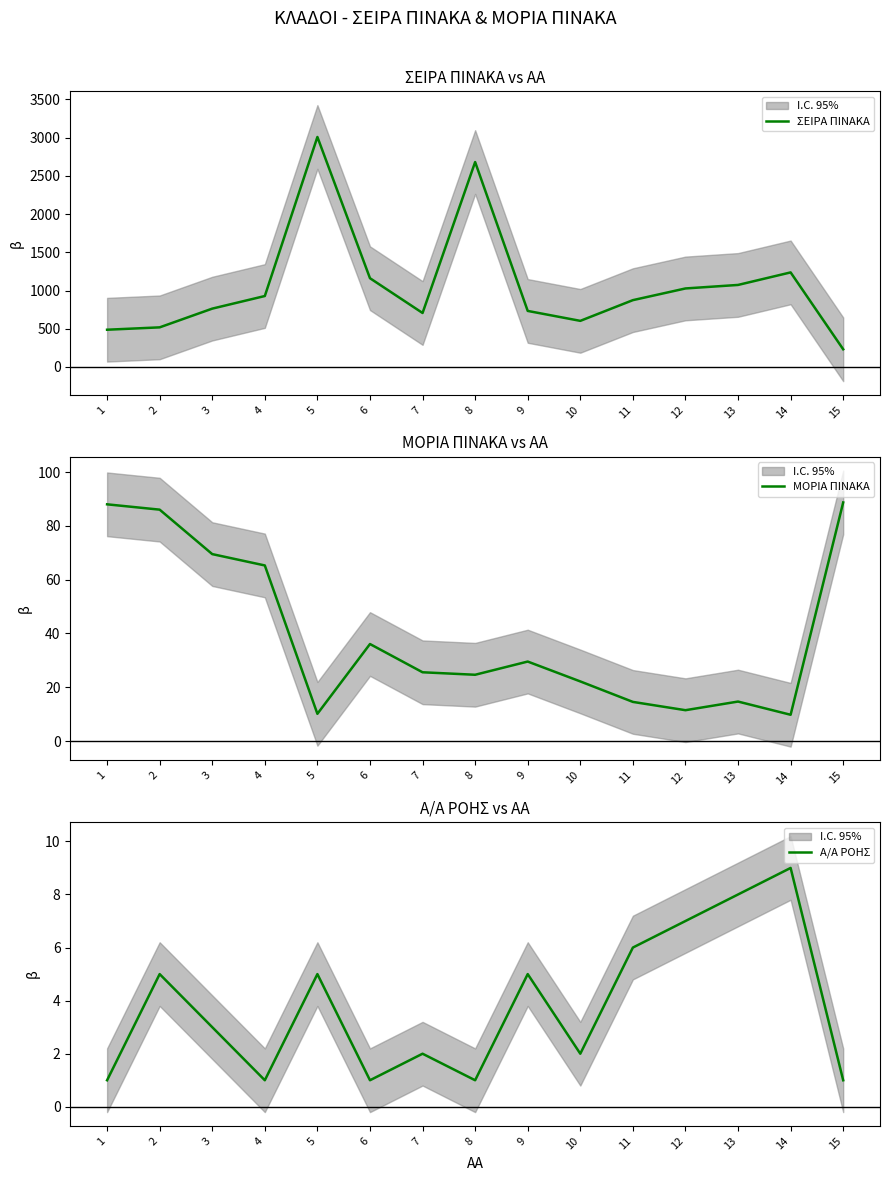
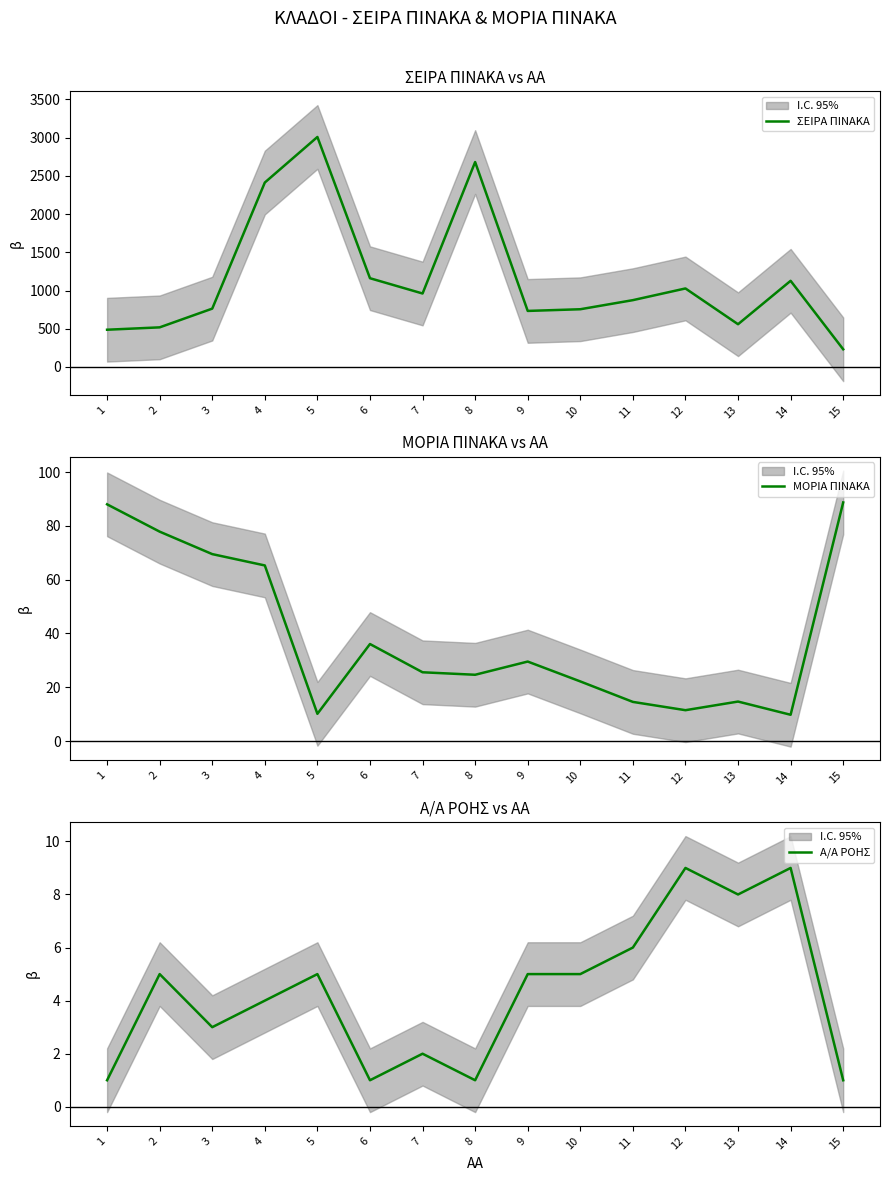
ΣΕΙΡΑ ΠΙΝΑΚΑ vs ΑΑ, ΣΕΙΡΑ ΠΙΝΑΚΑ, 4: 900 -> 2400
ΣΕΙΡΑ ΠΙΝΑΚΑ vs ΑΑ, ΣΕΙΡΑ ΠΙΝΑΚΑ, 7: 700 -> 1000
ΣΕΙΡΑ ΠΙΝΑΚΑ vs ΑΑ, ΣΕΙΡΑ ΠΙΝΑΚΑ, 10: 600 -> 800
ΣΕΙΡΑ ΠΙΝΑΚΑ vs ΑΑ, ΣΕΙΡΑ ΠΙΝΑΚΑ, 13: 1100 -> 600
ΣΕΙΡΑ ΠΙΝΑΚΑ vs ΑΑ, ΣΕΙΡΑ ΠΙΝΑΚΑ, 14: 1200 -> 1100
ΜΟΡΙΑ ΠΙΝΑΚΑ vs ΑΑ, ΜΟΡΙΑ ΠΙΝΑΚΑ, 2: 86 -> 78
Α/Α ΡΟΗΣ vs ΑΑ, Α/Α ΡΟΗΣ, 4: 1 -> 4
Α/Α ΡΟΗΣ vs ΑΑ, Α/Α ΡΟΗΣ, 10: 2 -> 5
Α/Α ΡΟΗΣ vs ΑΑ, Α/Α ΡΟΗΣ, 12: 7 -> 9
